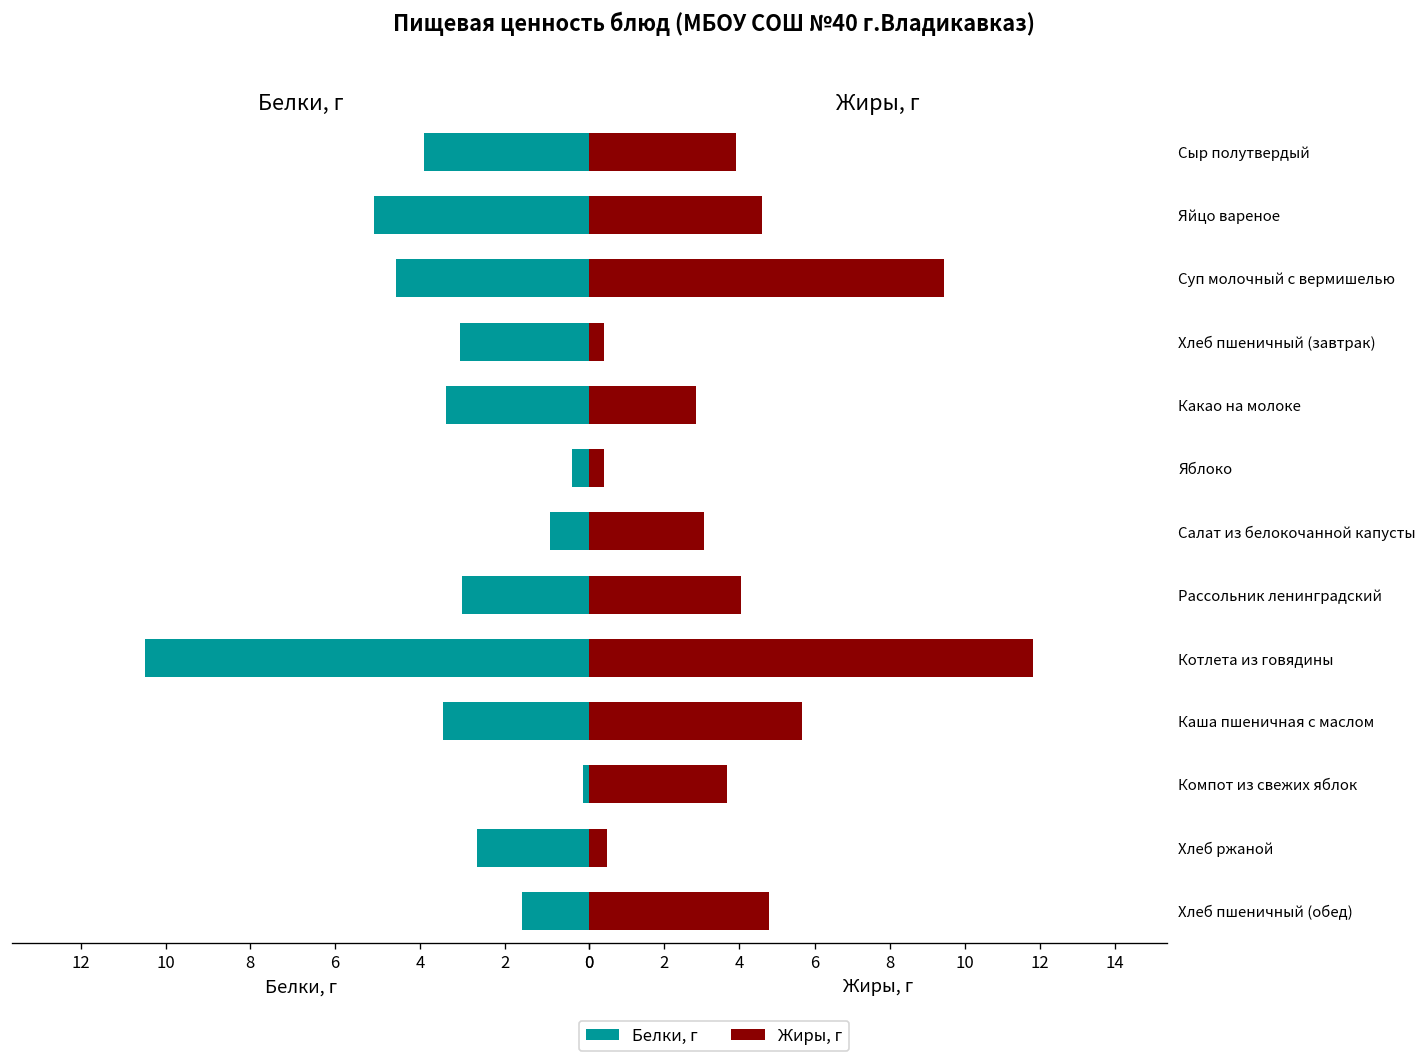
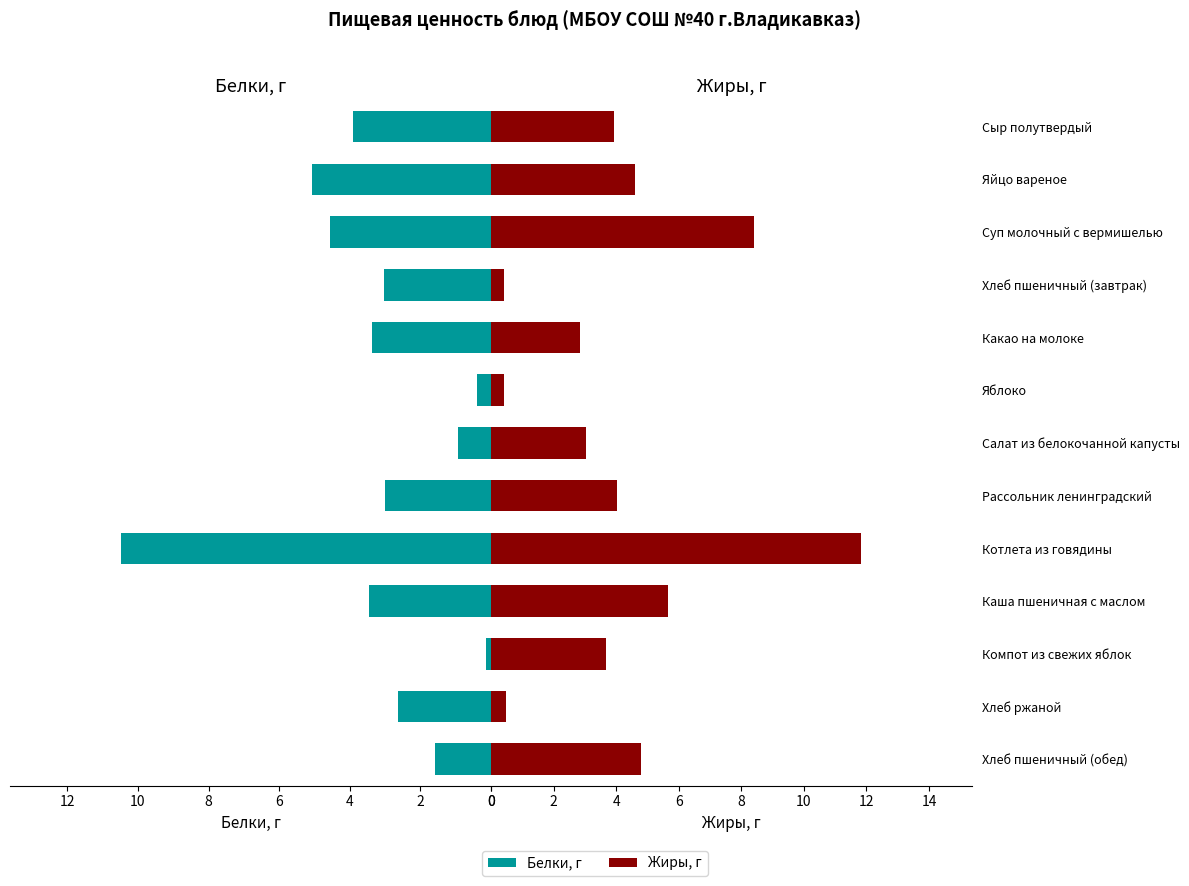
Жиры, г, Суп молочный с вермишелью: 9.5 -> 8.4
